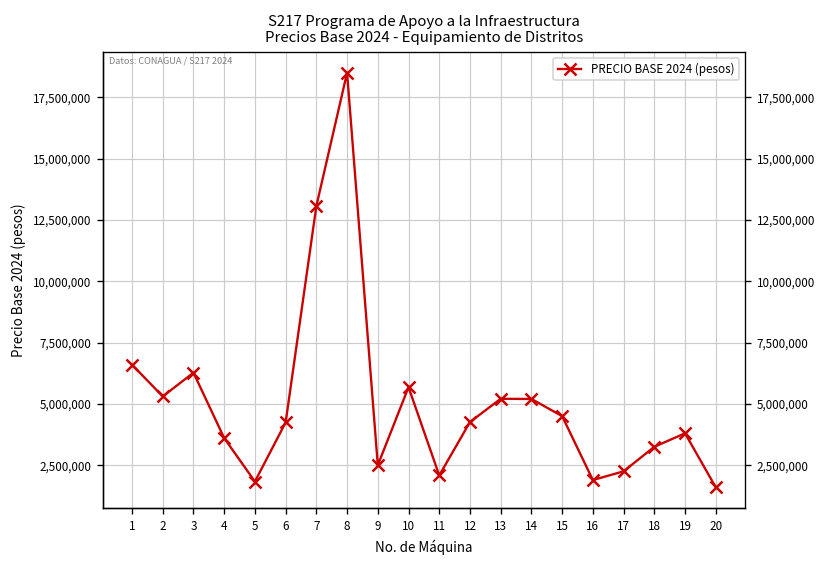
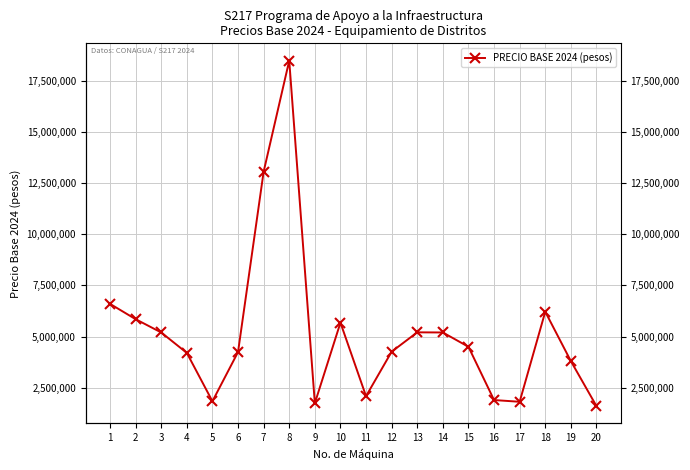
2: 5,300,000 -> 5,900,000
3: 6,300,000 -> 5,200,000
4: 3,600,000 -> 4,200,000
9: 2,500,000 -> 1,700,000
17: 2,300,000 -> 1,800,000
18: 3,300,000 -> 6,200,000
